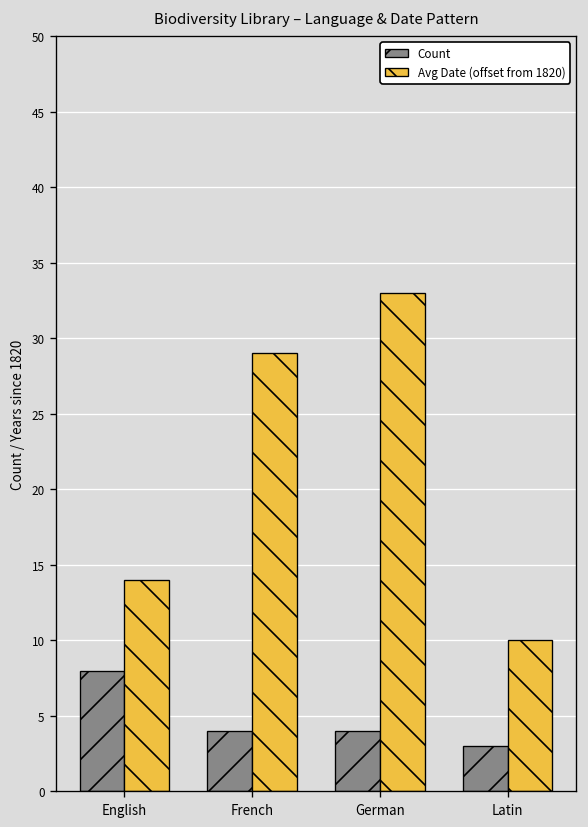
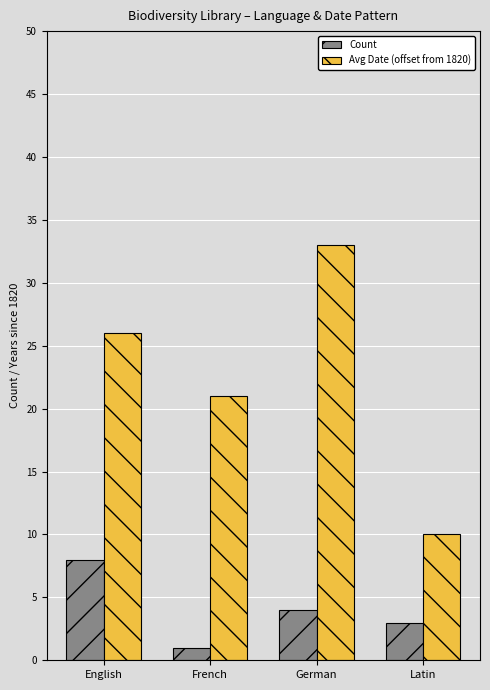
Avg Date (offset from 1820), English: 14.0 -> 26.0
Count, French: 4 -> 1
Avg Date (offset from 1820), French: 29.0 -> 21.0
